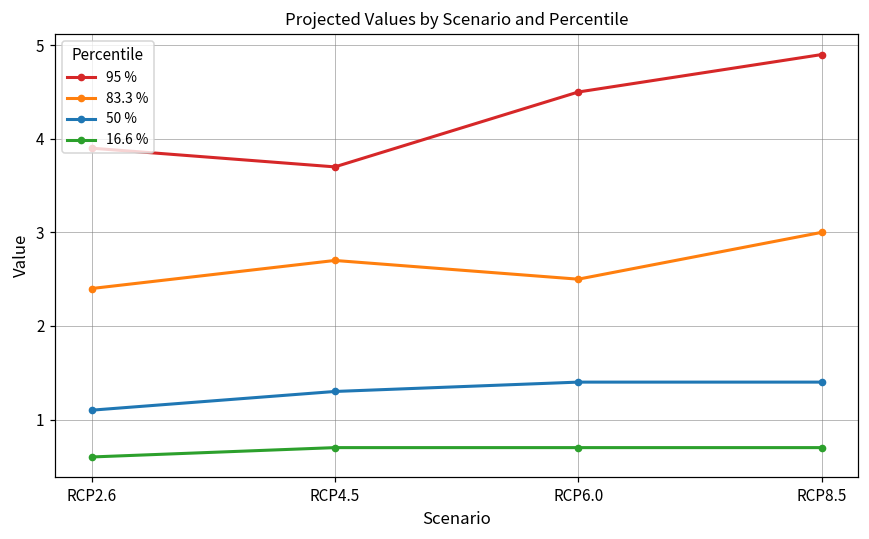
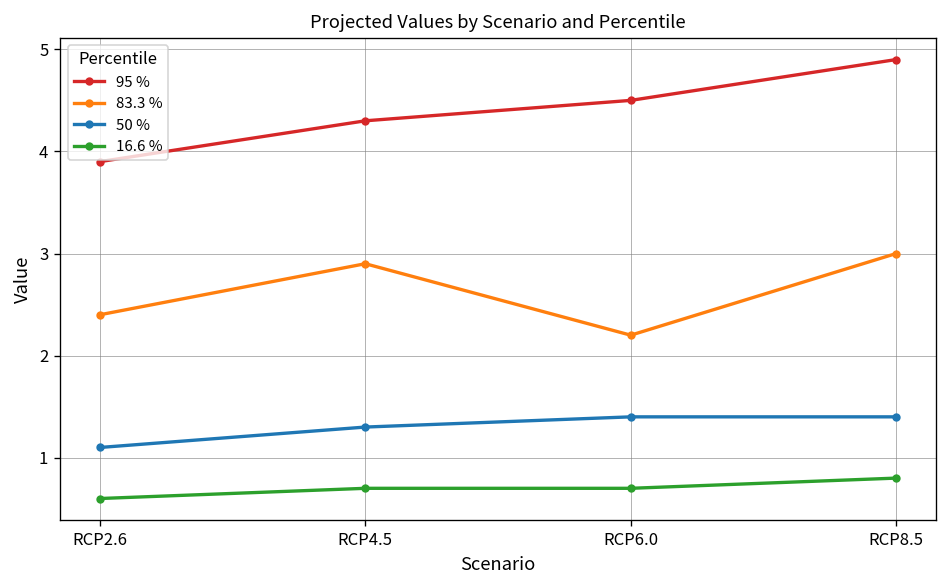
95 %, RCP4.5: 3.7 -> 4.3
83.3 %, RCP4.5: 2.7 -> 2.9
83.3 %, RCP6.0: 2.5 -> 2.2
16.6 %, RCP8.5: 0.7 -> 0.8
